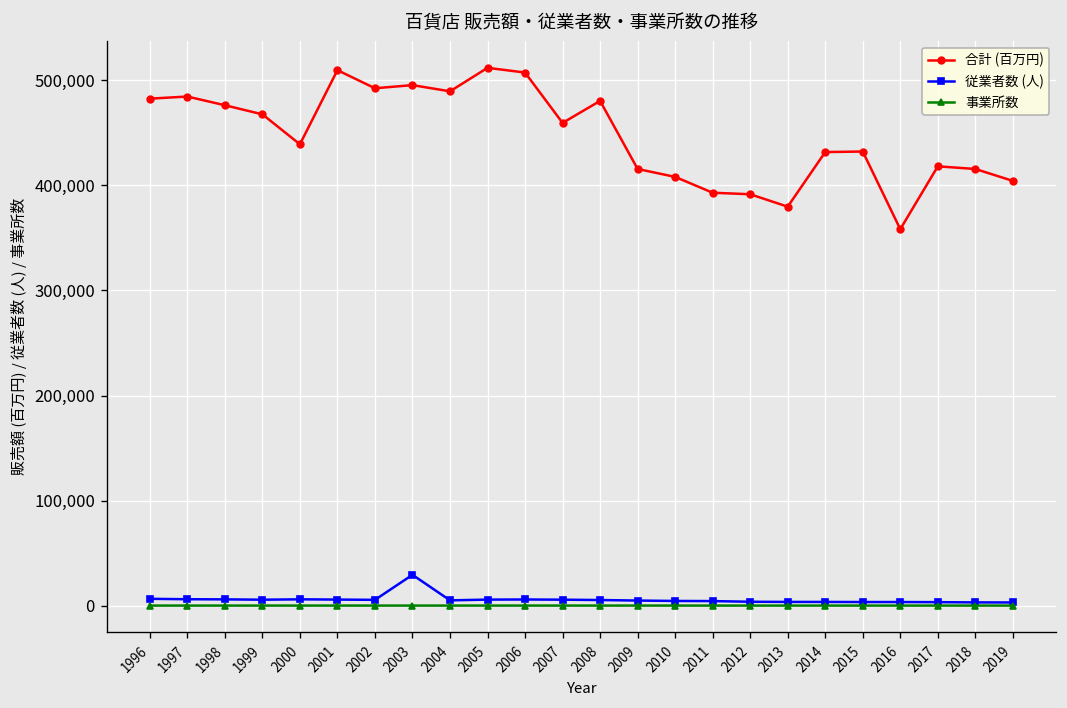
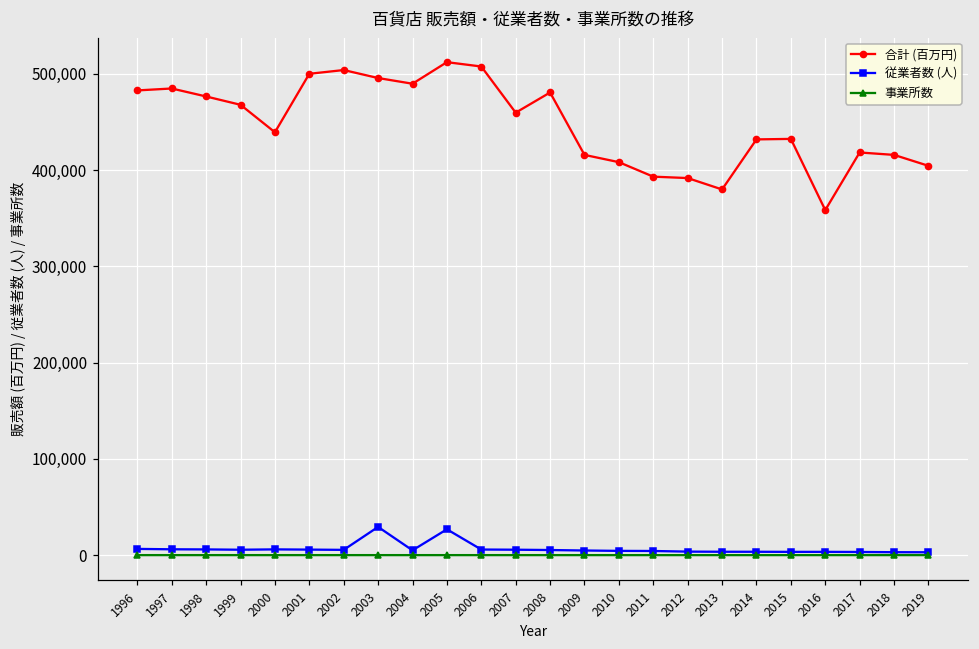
合計 (百万円), 2001: 510,000 -> 500,000
合計 (百万円), 2002: 490,000 -> 500,000
従業者数 (人), 2005: 10,000 -> 30,000
